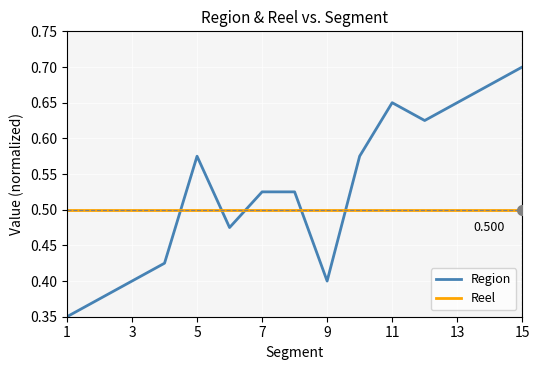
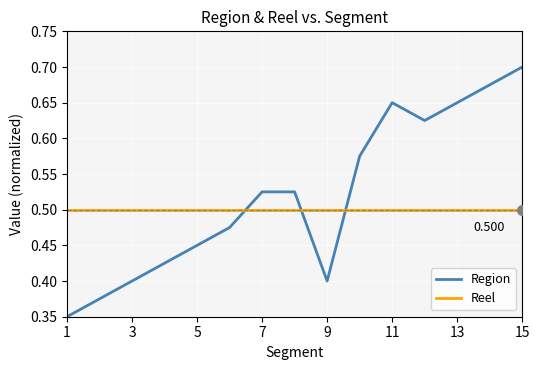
Region, 5: 0.58 -> 0.45
